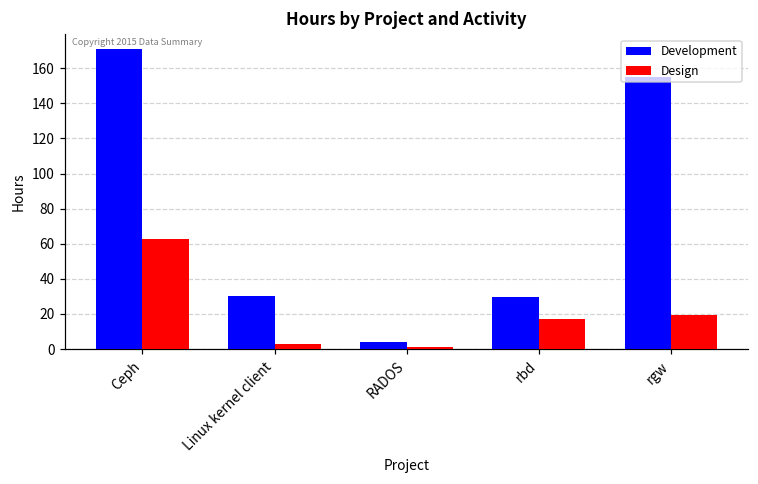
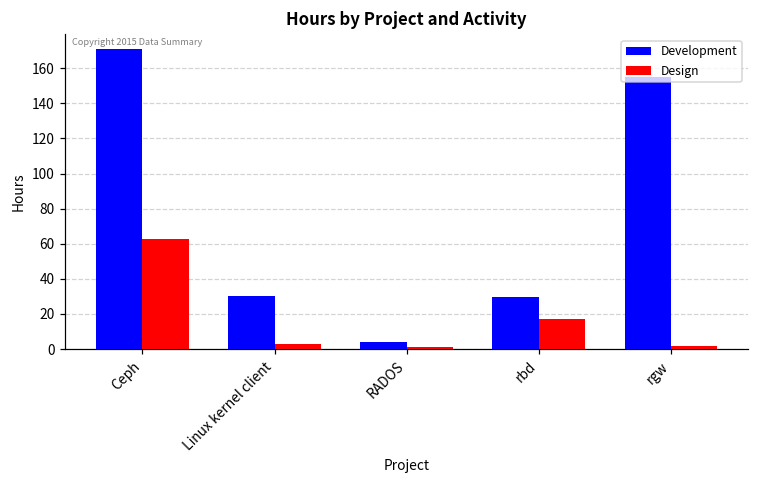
Design, rgw: 19 -> 2
